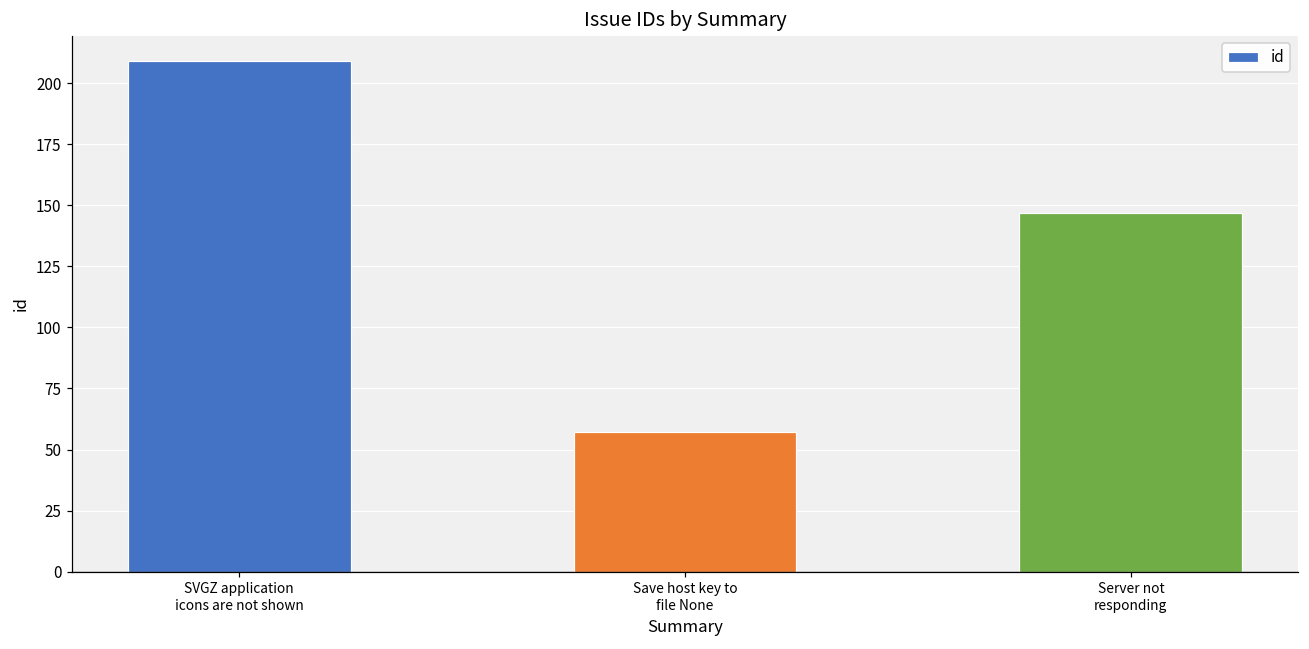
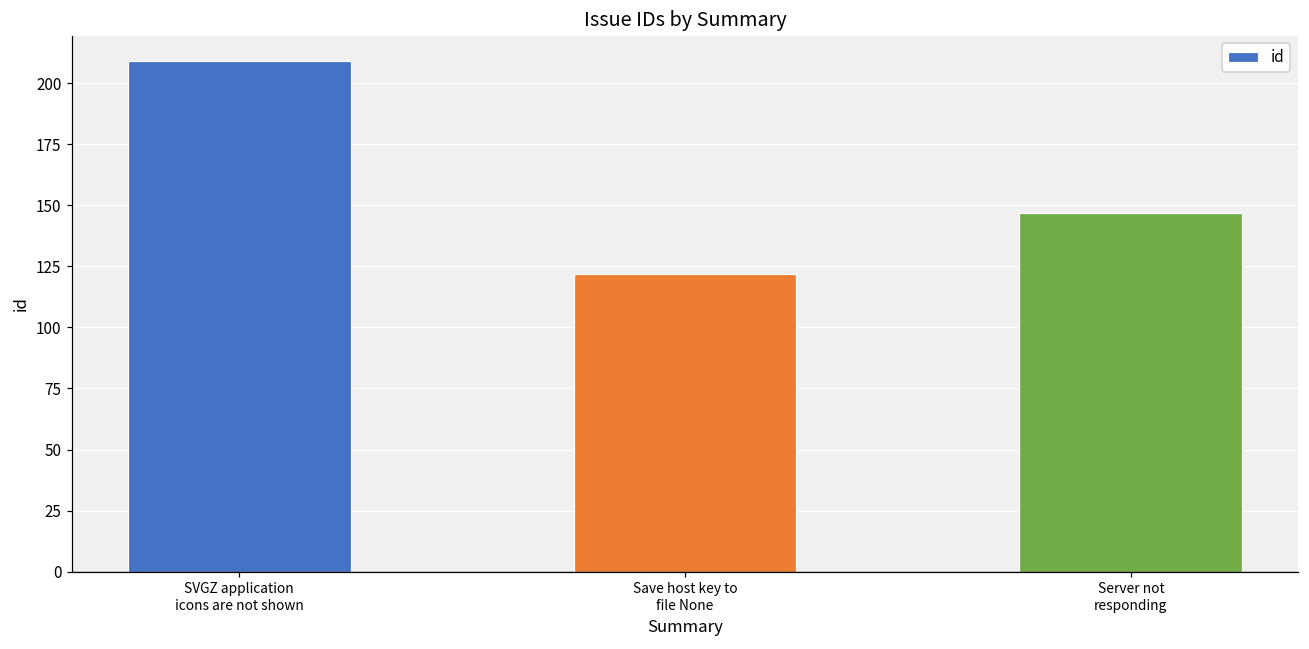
Save host key to file None: 57 -> 122
